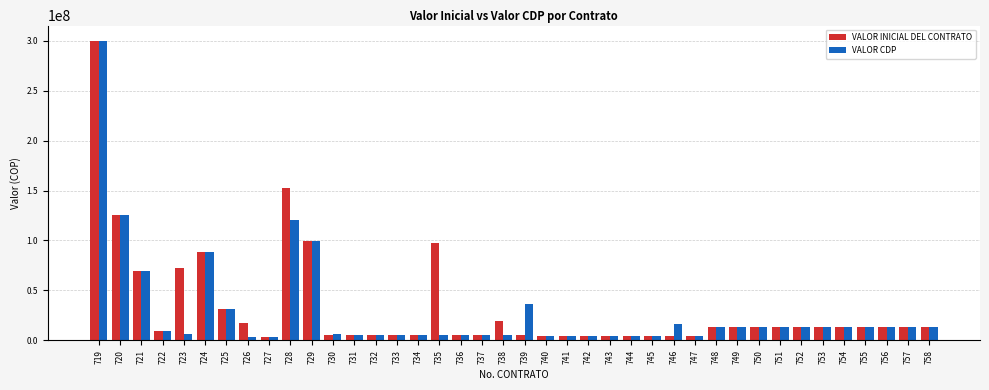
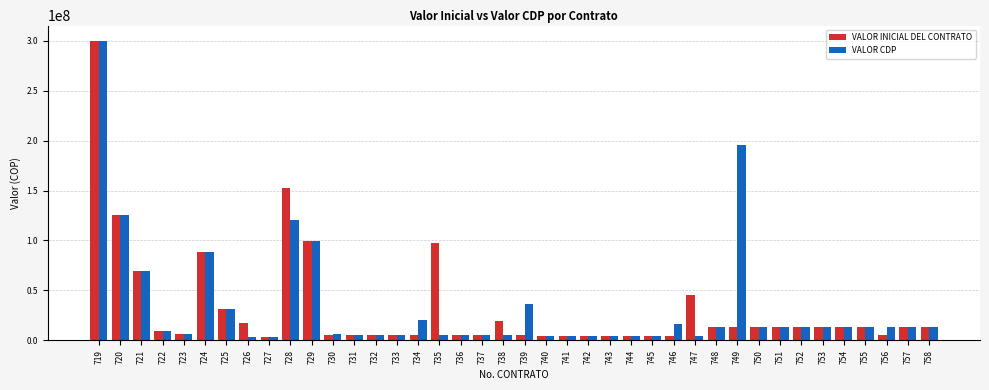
VALOR INICIAL DEL CONTRATO, 723: 70000000 -> 10000000
VALOR CDP, 734: 10000000 -> 20000000
VALOR INICIAL DEL CONTRATO, 747: 0 -> 50000000
VALOR CDP, 749: 10000000 -> 200000000
VALOR INICIAL DEL CONTRATO, 756: 13000000 -> 5000000
